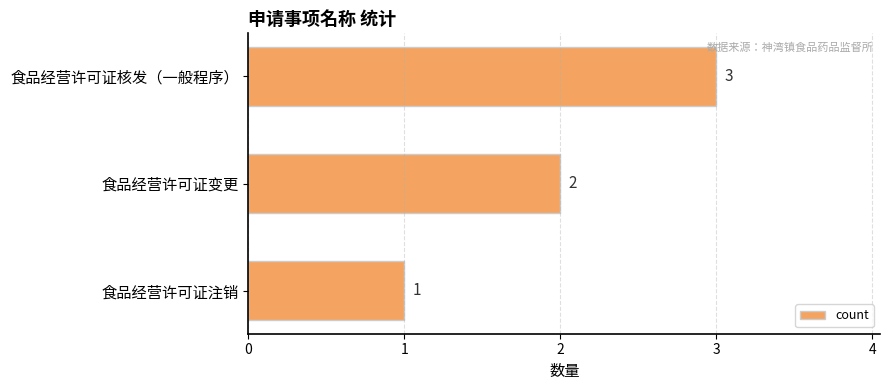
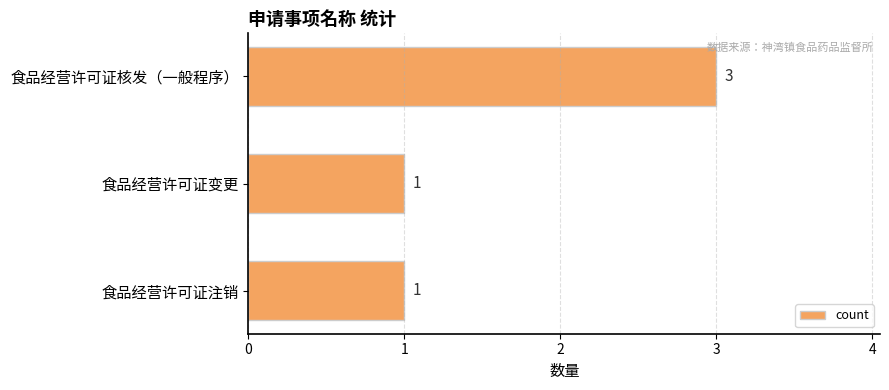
食品经营许可证变更: 2 -> 1
